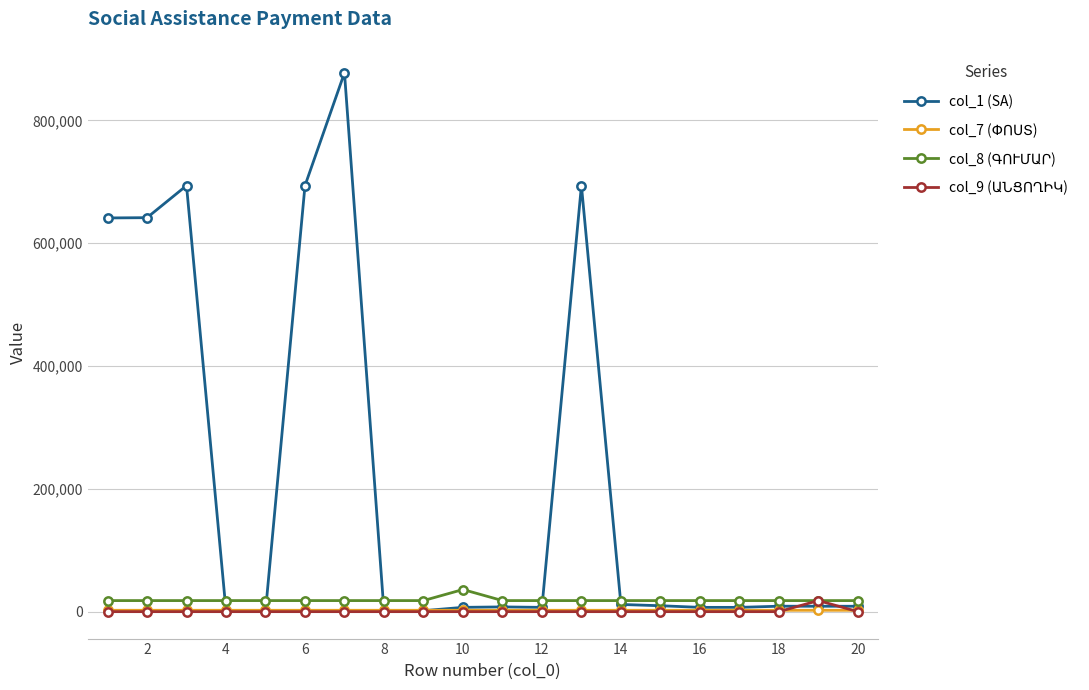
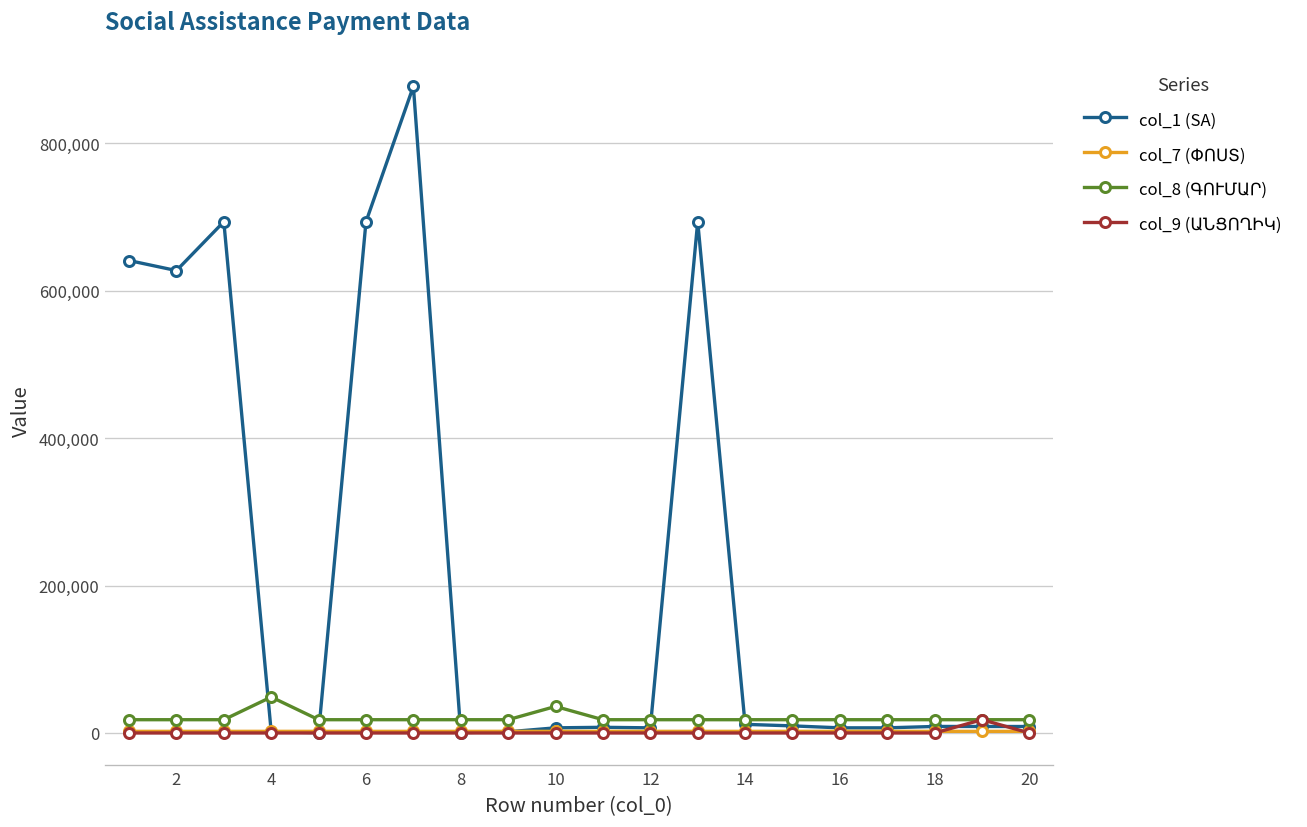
col_1 (SA), 2: 640,000 -> 630,000
col_8 (ԳՈՒՄԱՐ), 4: 20,000 -> 50,000
